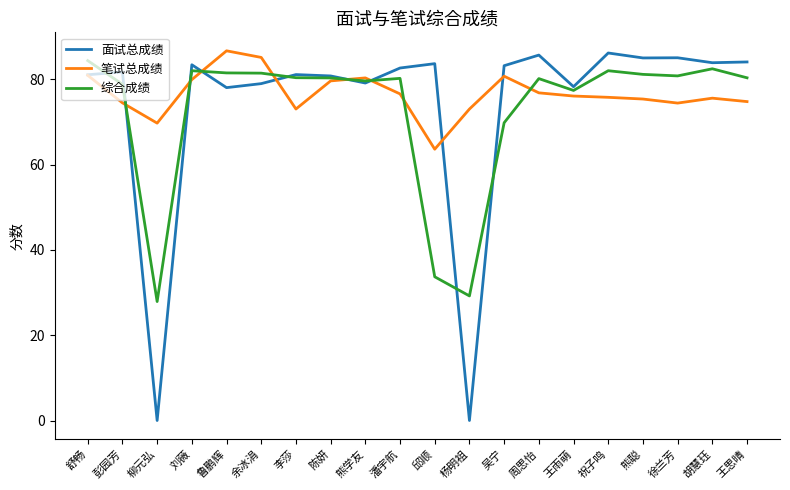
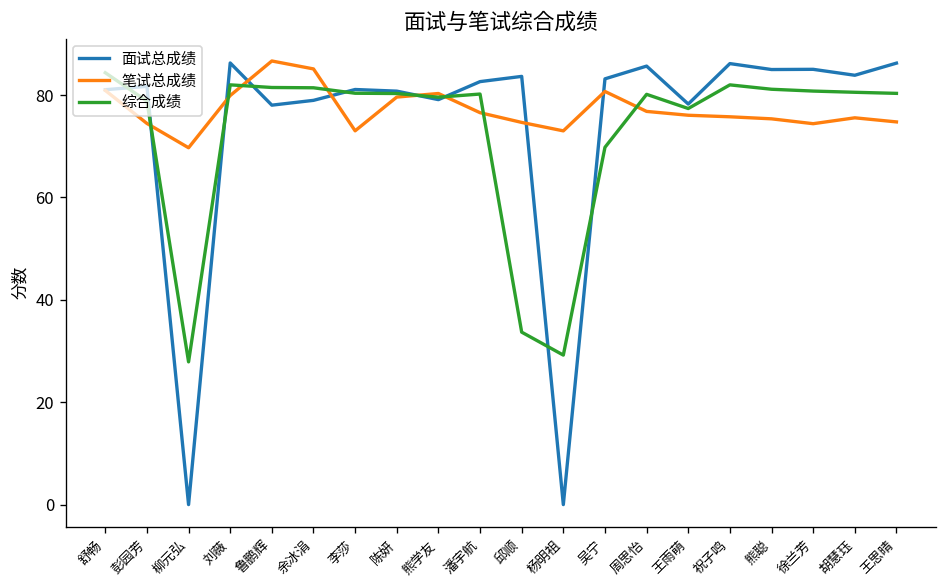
面试总成绩, 刘薇: 83 -> 86
笔试总成绩, 邱顺: 64 -> 75
综合成绩, 胡慧珏: 82 -> 81
面试总成绩, 王思晴: 84 -> 86
